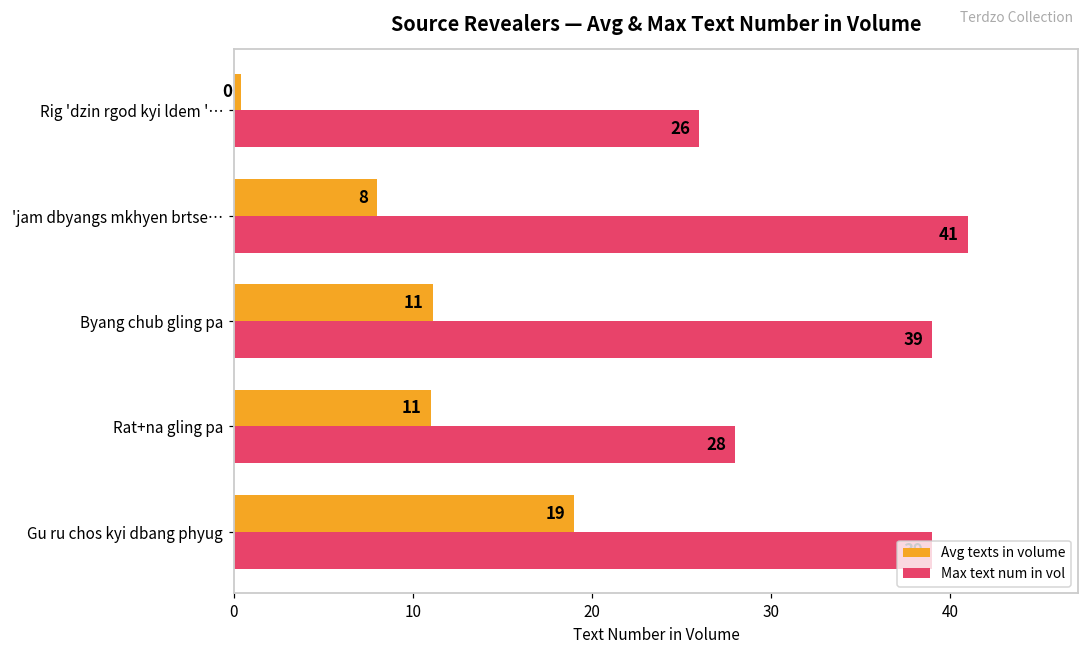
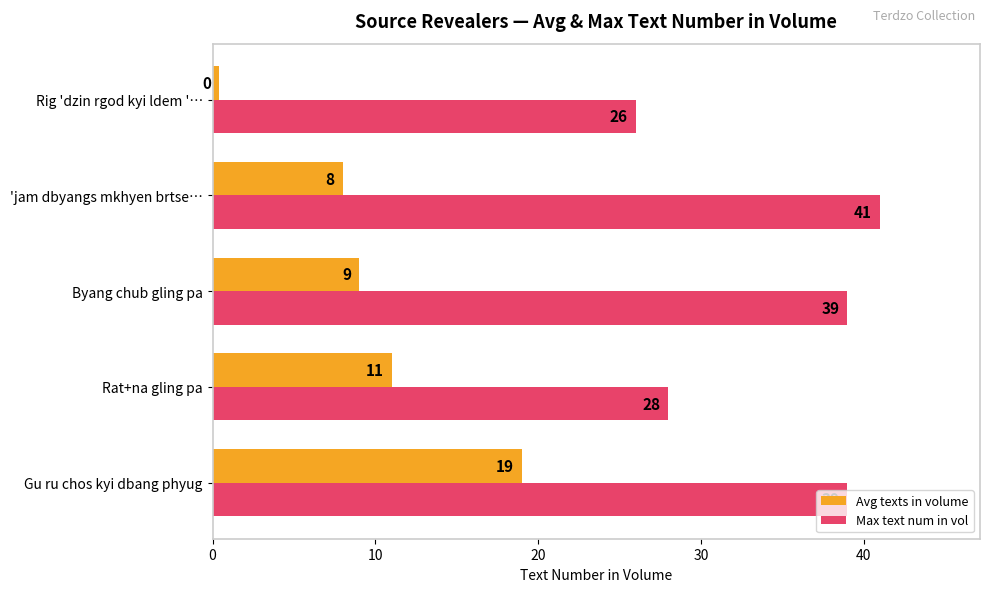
Avg texts in volume, Byang chub gling pa: 11 -> 9
